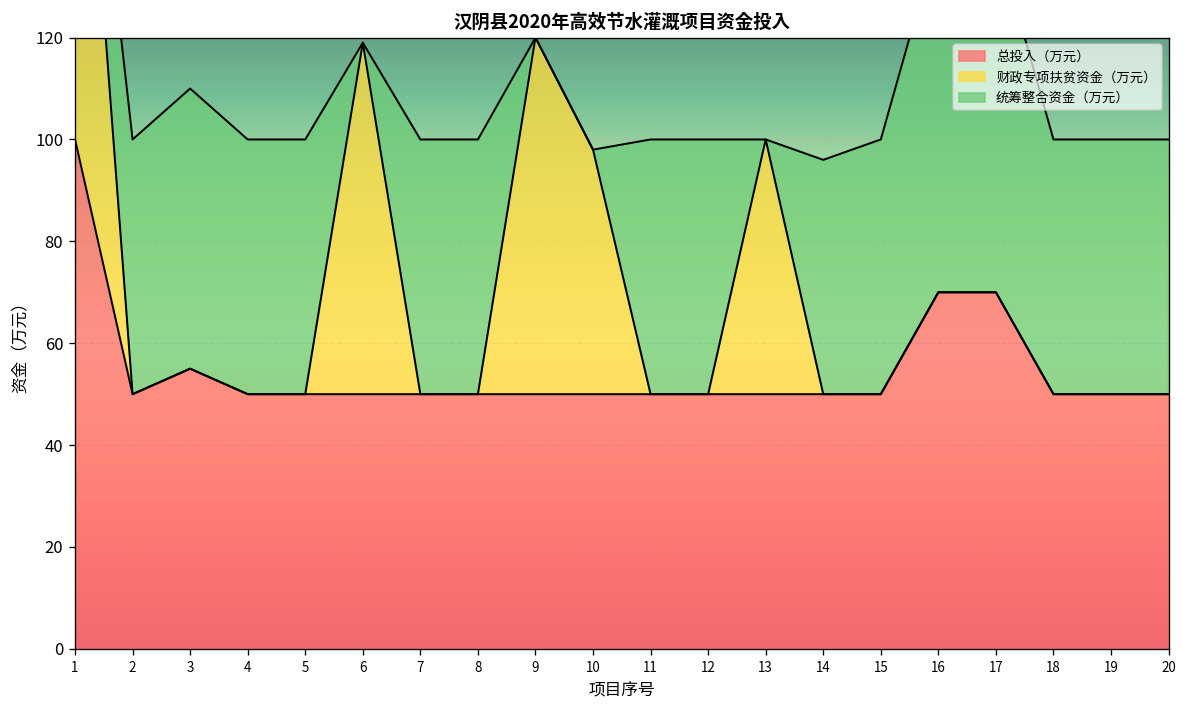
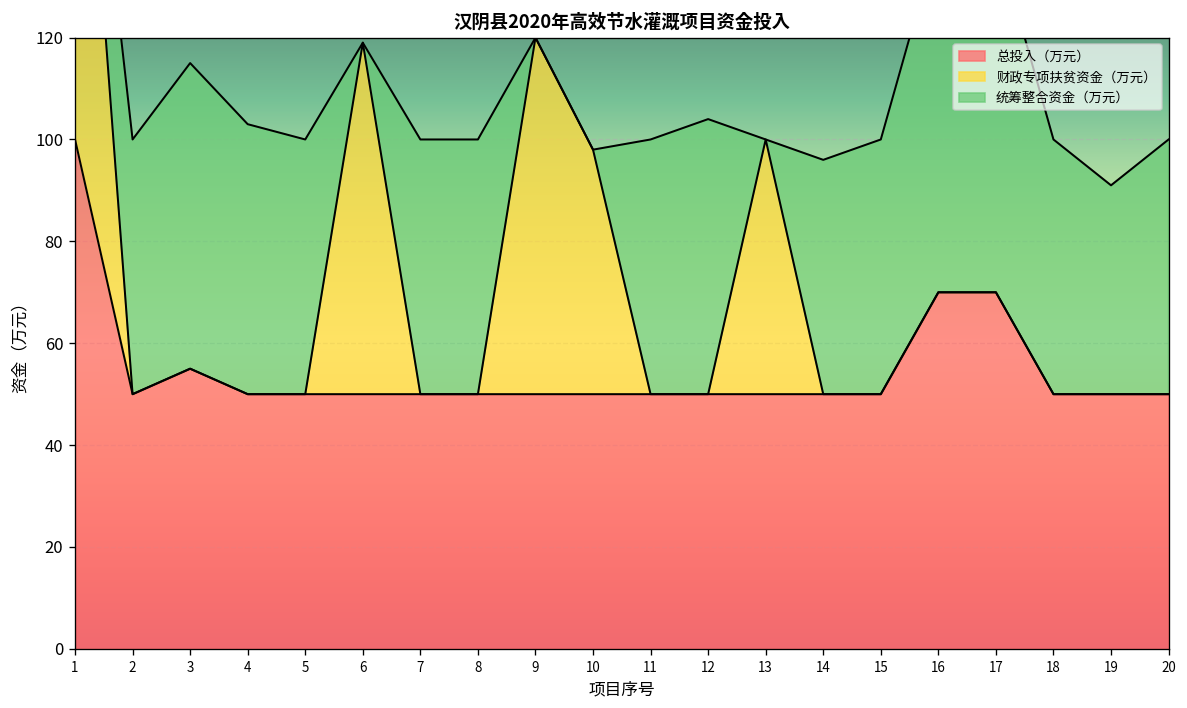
统筹整合资金（万元）, 3: 55 -> 60
统筹整合资金（万元）, 4: 50 -> 53
统筹整合资金（万元）, 12: 50 -> 54
统筹整合资金（万元）, 19: 50 -> 41
